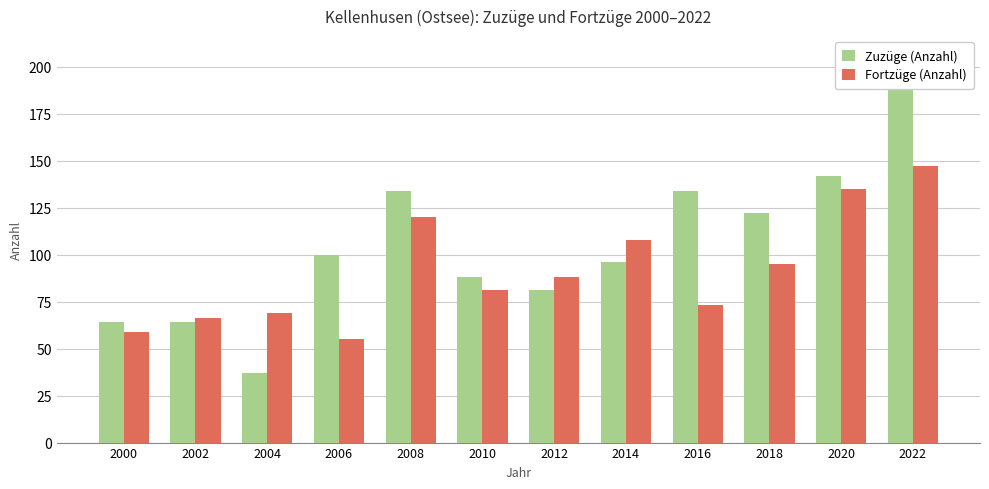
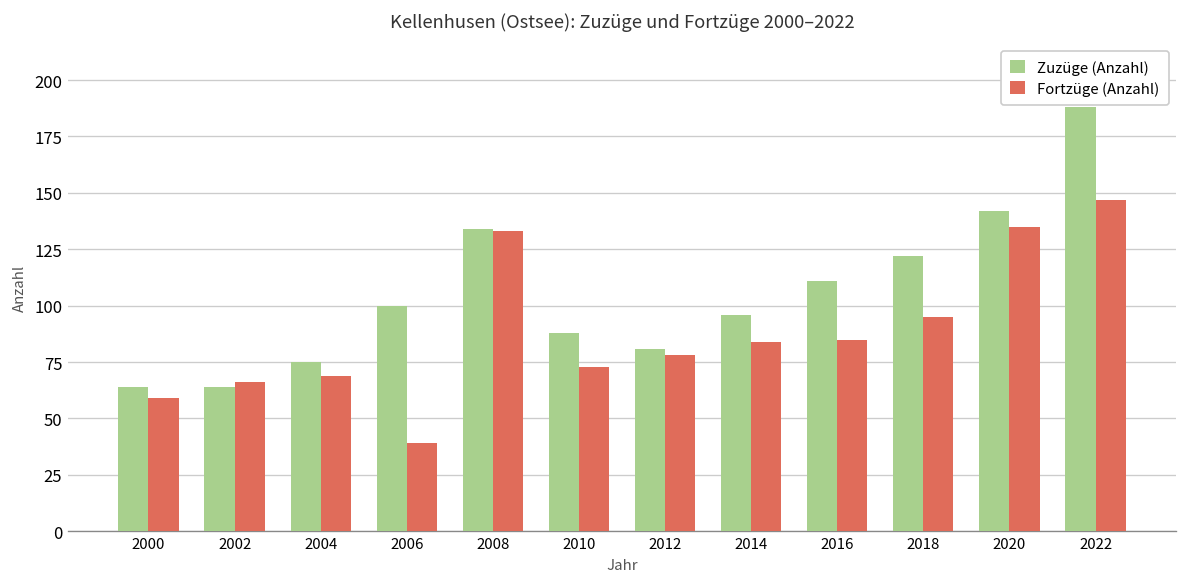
Zuzüge (Anzahl), 2004: 37 -> 75
Fortzüge (Anzahl), 2006: 55 -> 39
Fortzüge (Anzahl), 2008: 120 -> 133
Fortzüge (Anzahl), 2010: 81 -> 73
Fortzüge (Anzahl), 2012: 88 -> 78
Fortzüge (Anzahl), 2014: 108 -> 84
Zuzüge (Anzahl), 2016: 134 -> 111
Fortzüge (Anzahl), 2016: 73 -> 85
